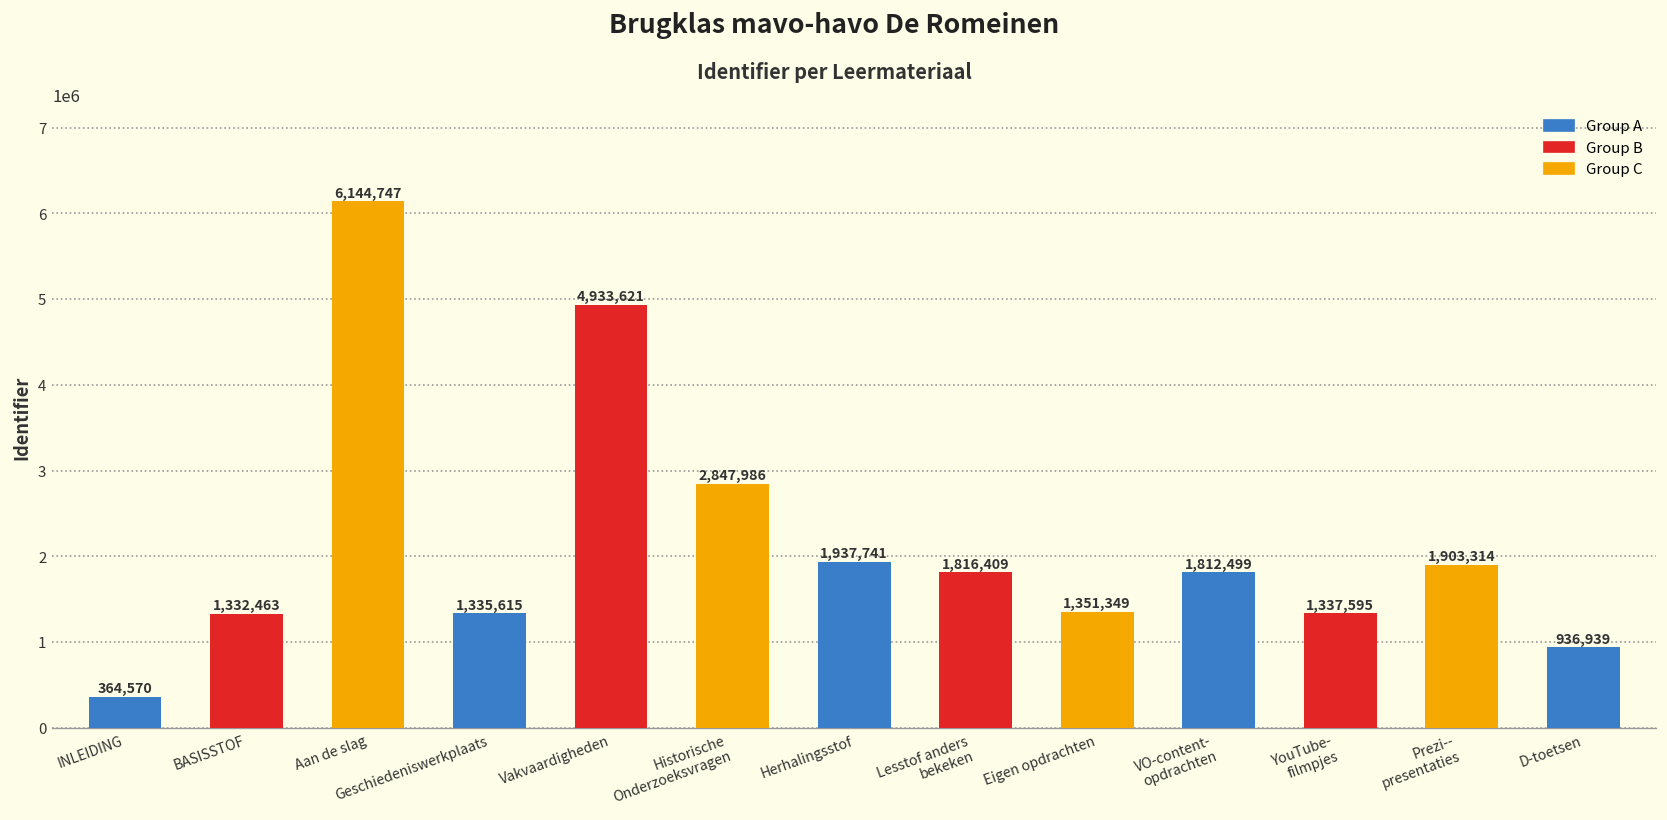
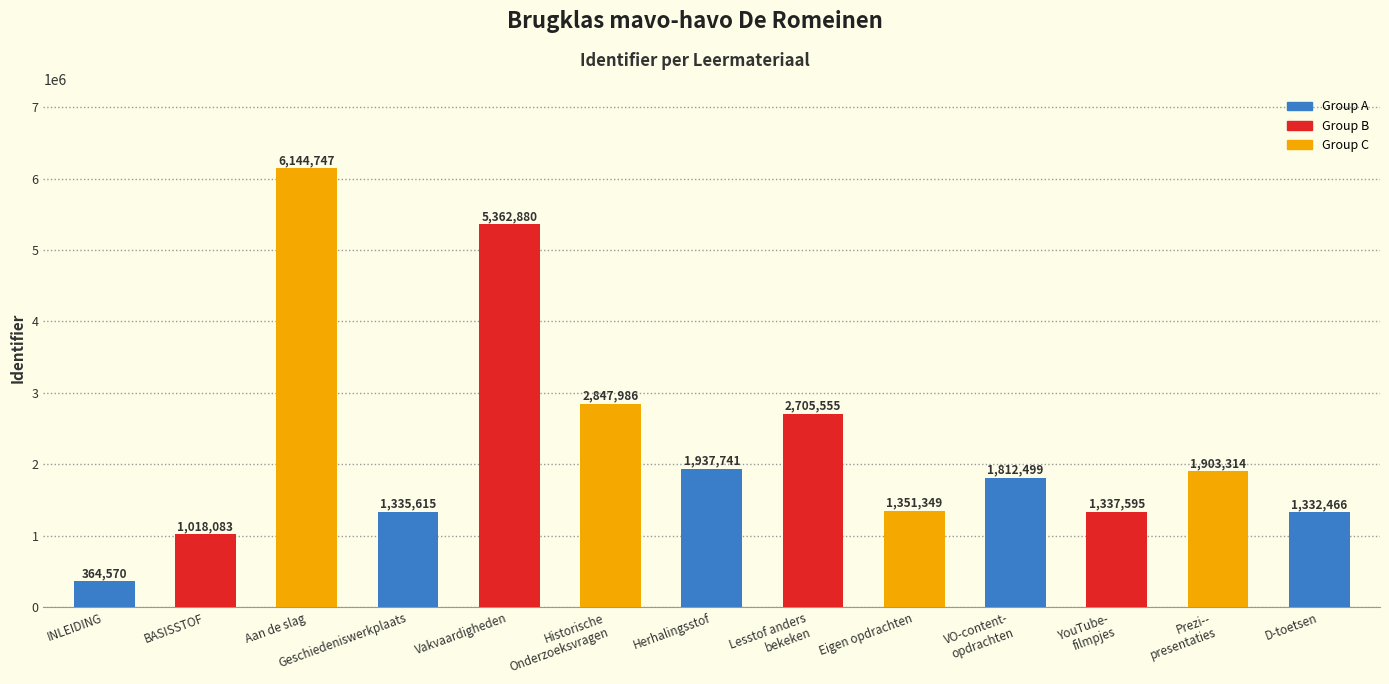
BASISSTOF: 1,332,463 -> 1,018,083
Vakvaardigheden: 4,933,621 -> 5,362,880
Lesstof anders bekeken: 1,816,409 -> 2,705,555
D-toetsen: 936,939 -> 1,332,466
